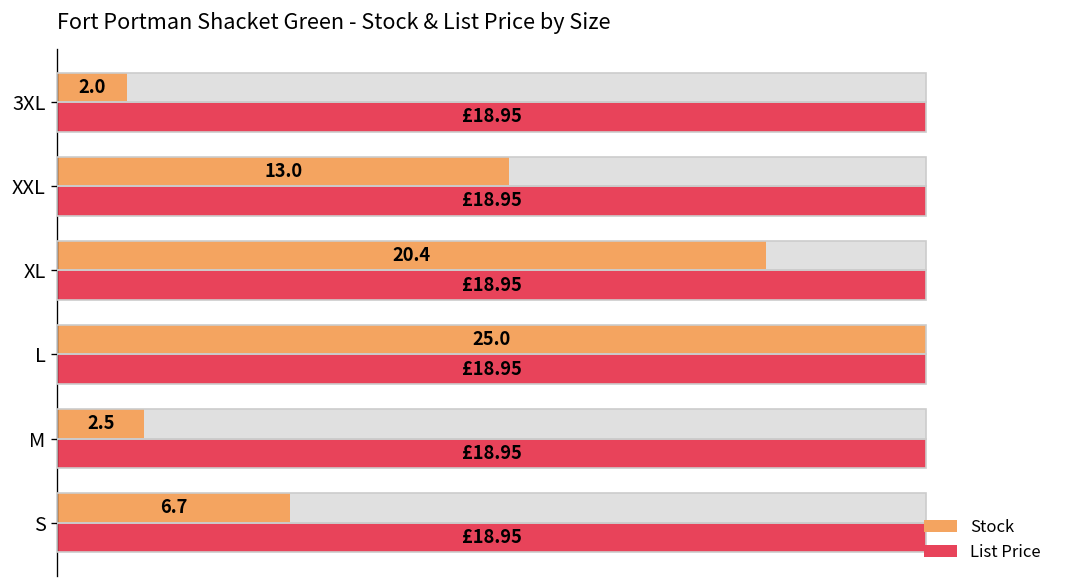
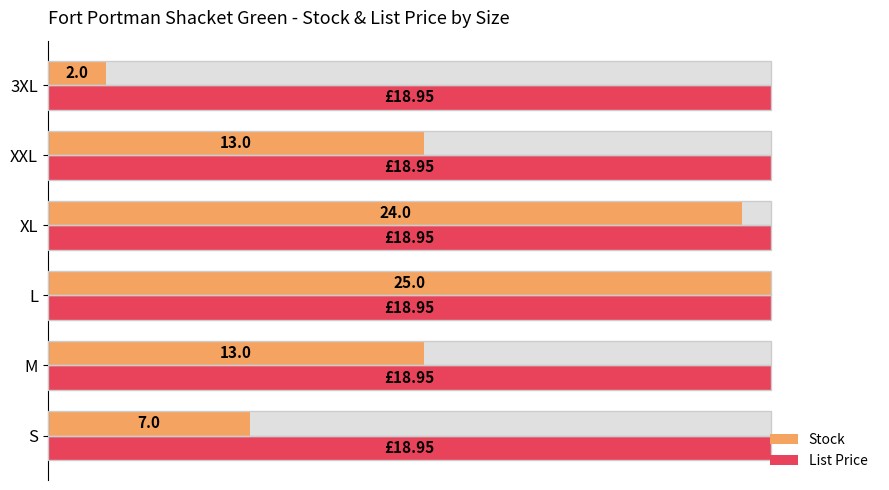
Stock, XL: 20.4 -> 24.0
Stock, M: 2.5 -> 13.0
Stock, S: 6.7 -> 7.0
